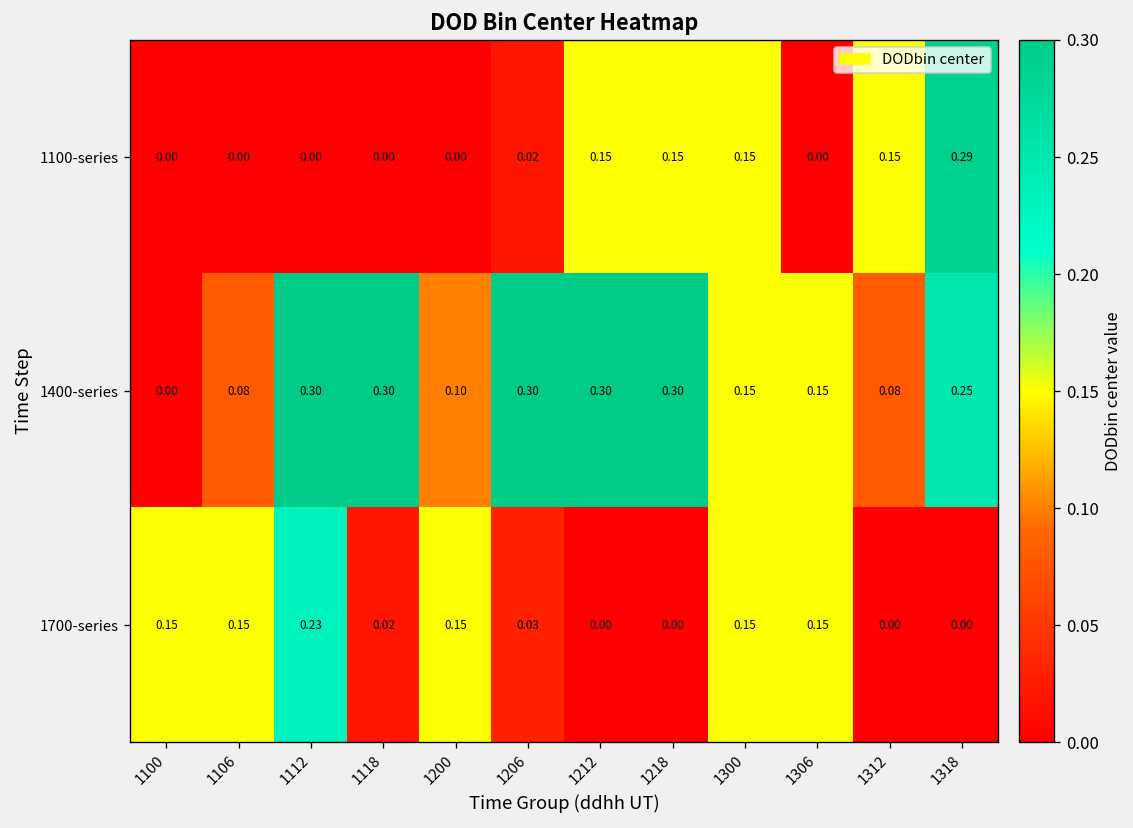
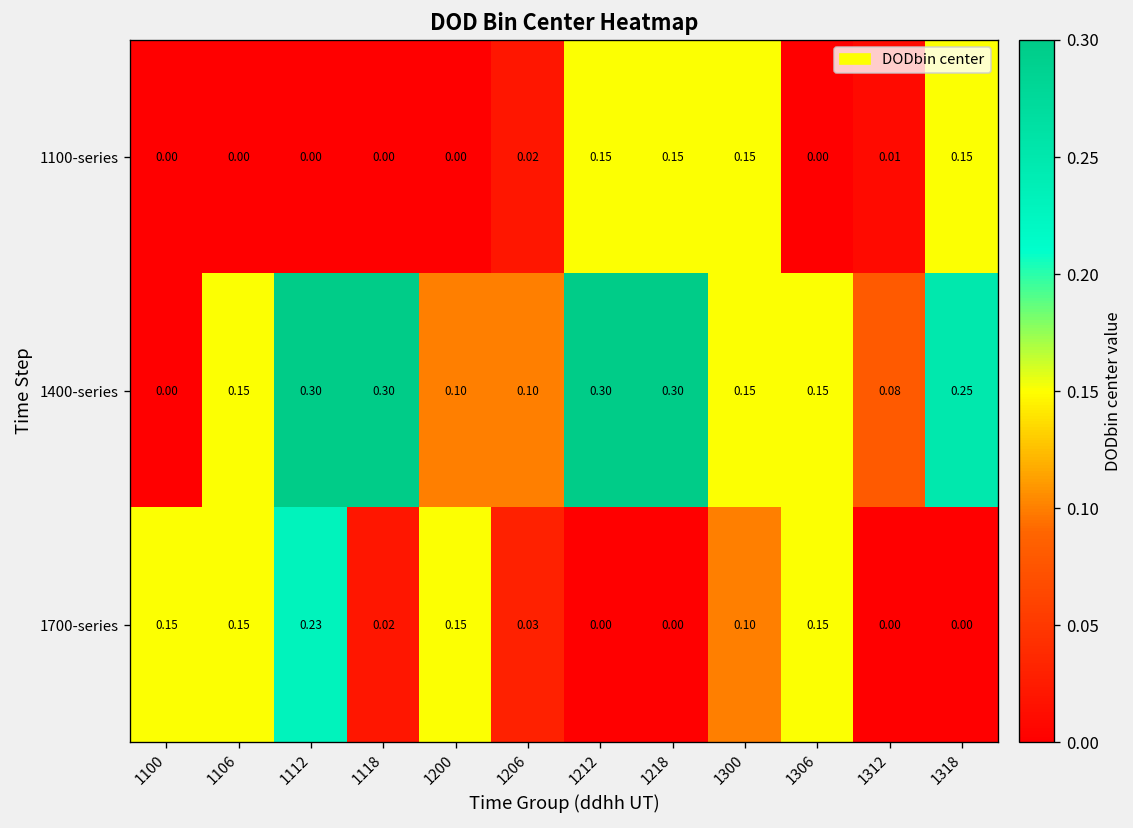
1100-series, 1312: 0.15 -> 0.01
1100-series, 1318: 0.29 -> 0.15
1400-series, 1106: 0.08 -> 0.15
1400-series, 1206: 0.30 -> 0.10
1700-series, 1300: 0.15 -> 0.10
